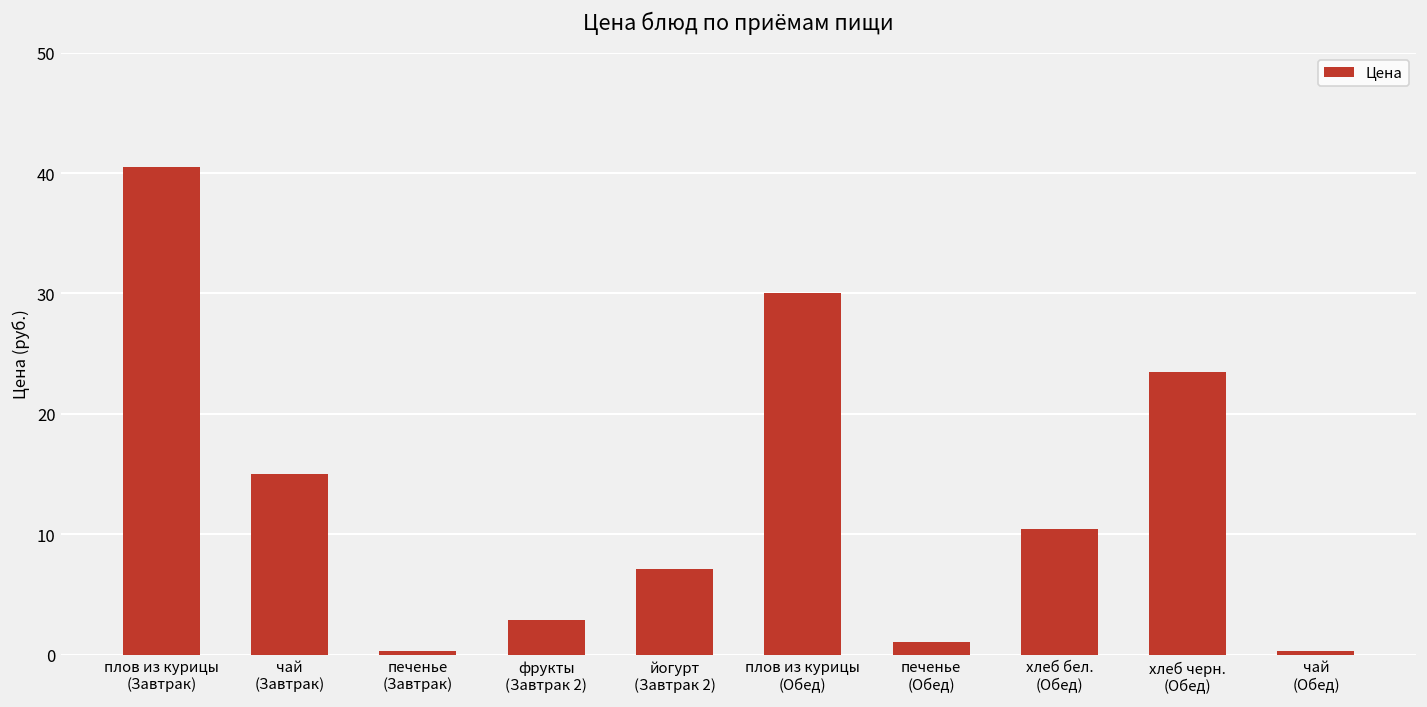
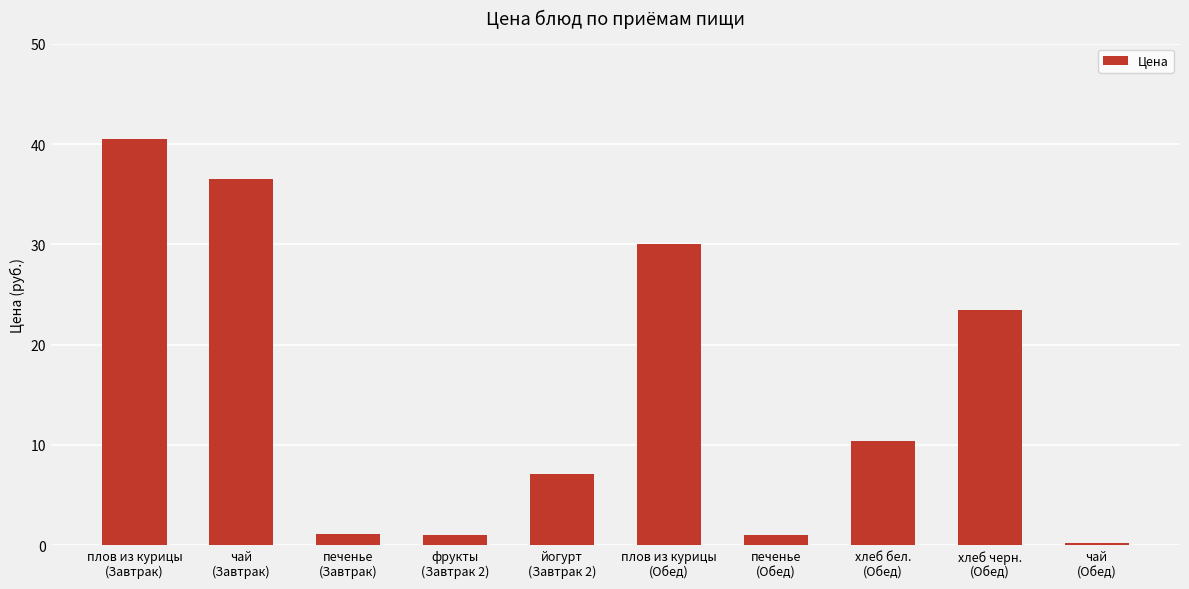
чай (Завтрак): 15.0 -> 36.5
печенье (Завтрак): 0.3 -> 1.2
фрукты (Завтрак 2): 2.9 -> 1.0
